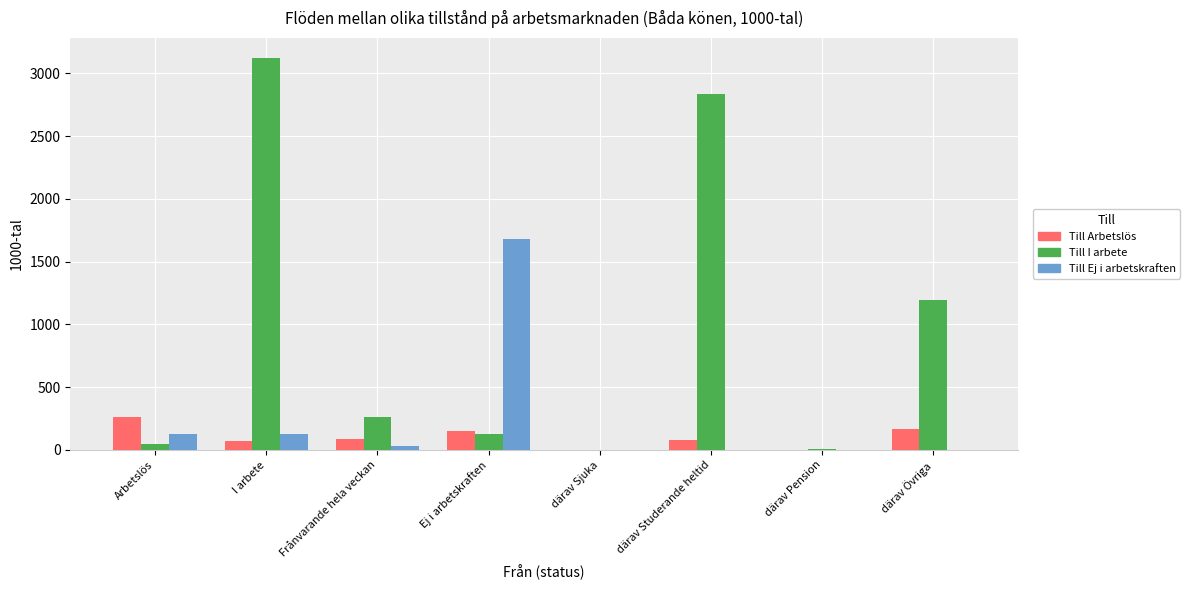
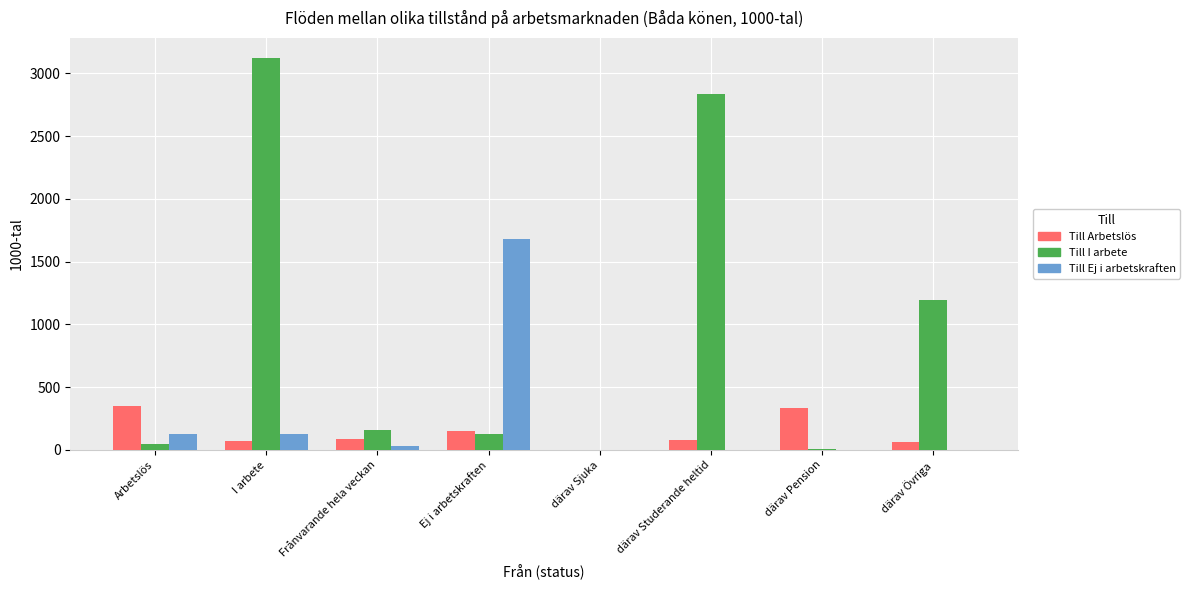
Till Arbetslös, Arbetslös: 260 -> 350
Till I arbete, Frånvarande hela veckan: 260 -> 160
Till Arbetslös, därav Pension: 0 -> 330
Till Arbetslös, därav Övriga: 170 -> 60
